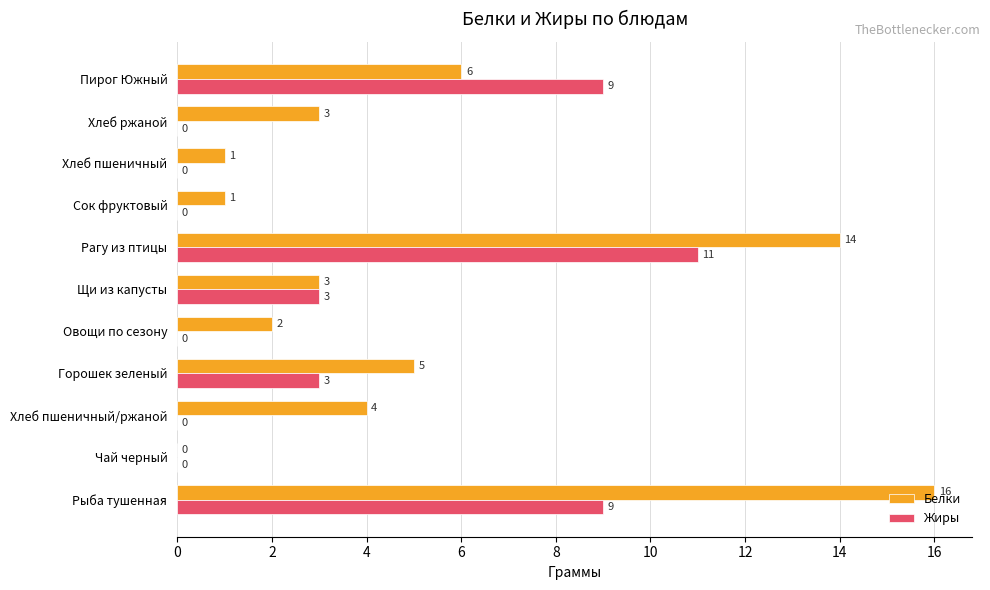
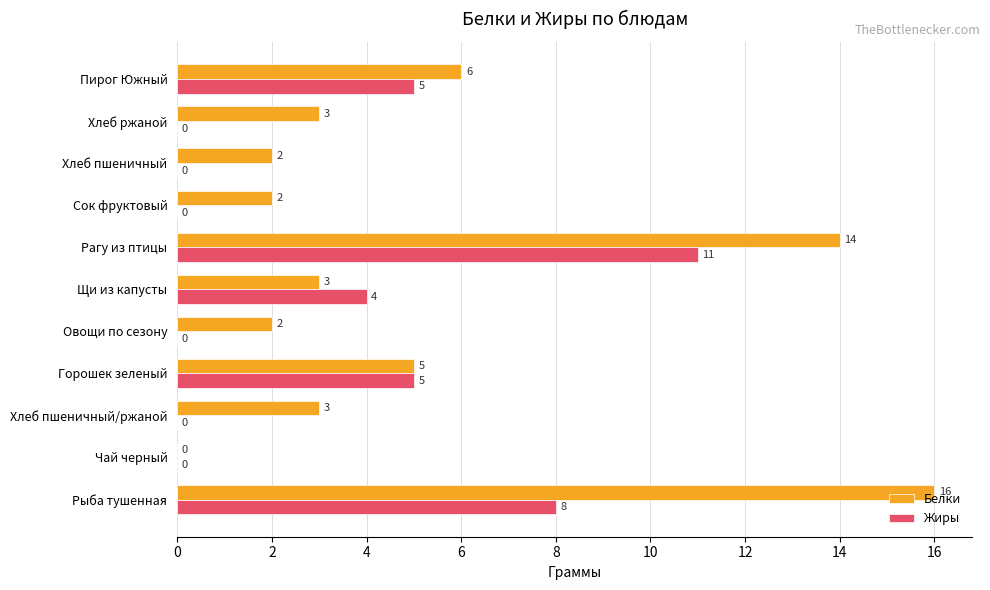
Жиры, Пирог Южный: 9 -> 5
Белки, Хлеб пшеничный: 1 -> 2
Белки, Сок фруктовый: 1 -> 2
Жиры, Щи из капусты: 3 -> 4
Жиры, Горошек зеленый: 3 -> 5
Белки, Хлеб пшеничный/ржаной: 4 -> 3
Жиры, Рыба тушенная: 9 -> 8
